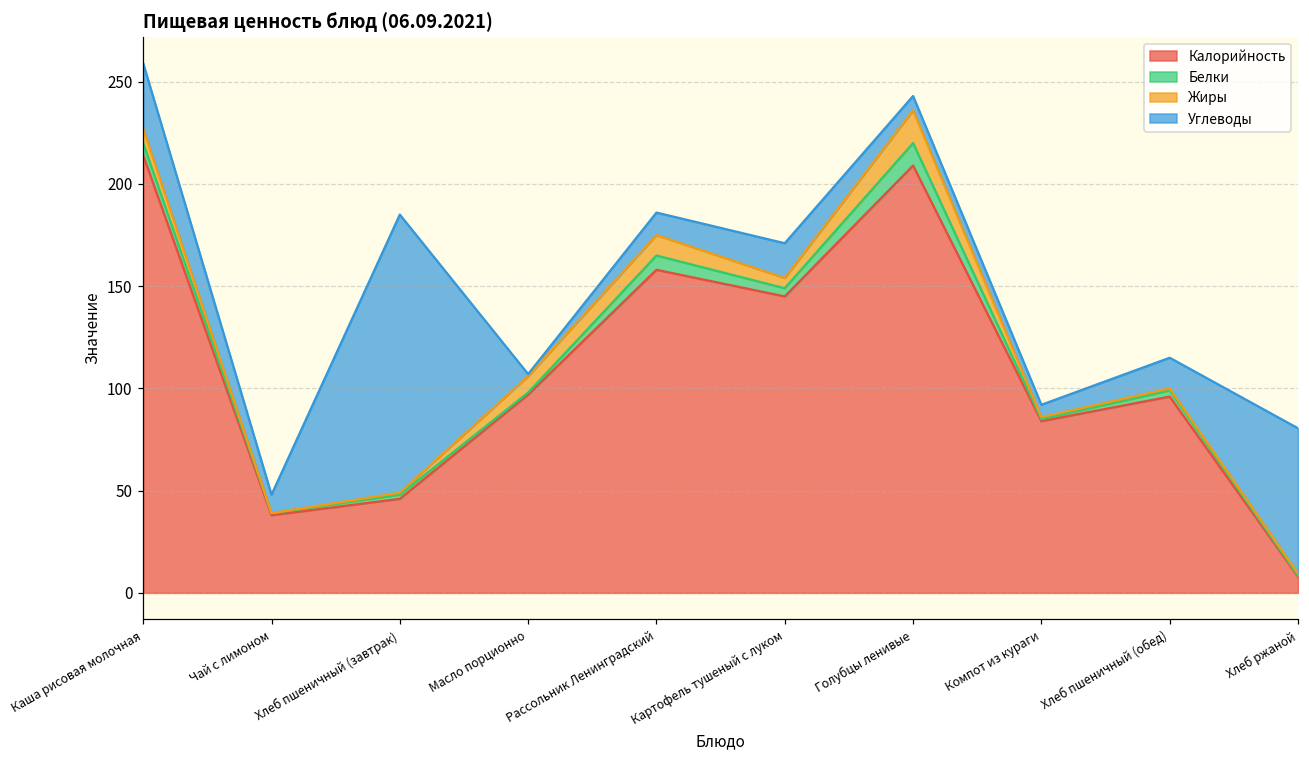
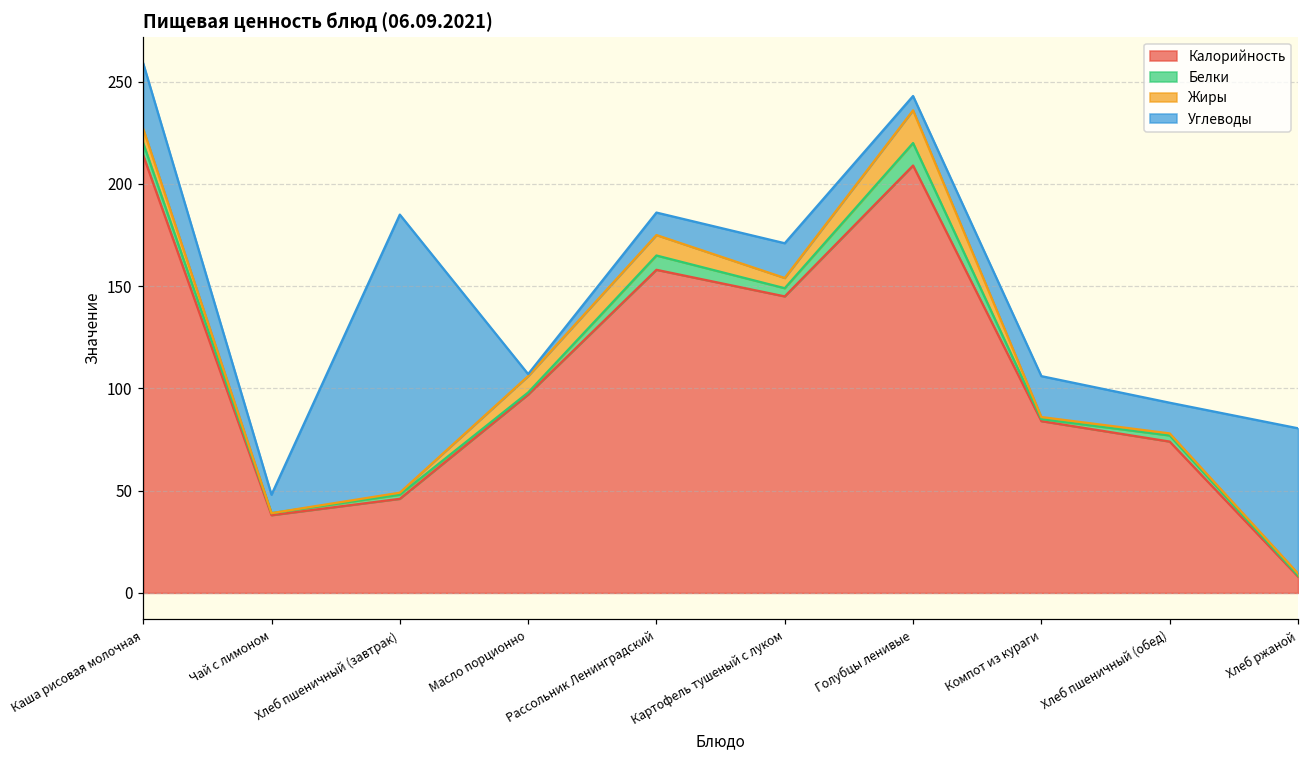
Углеводы, Компот из кураги: 6 -> 20
Калорийность, Хлеб пшеничный (обед): 96 -> 74
